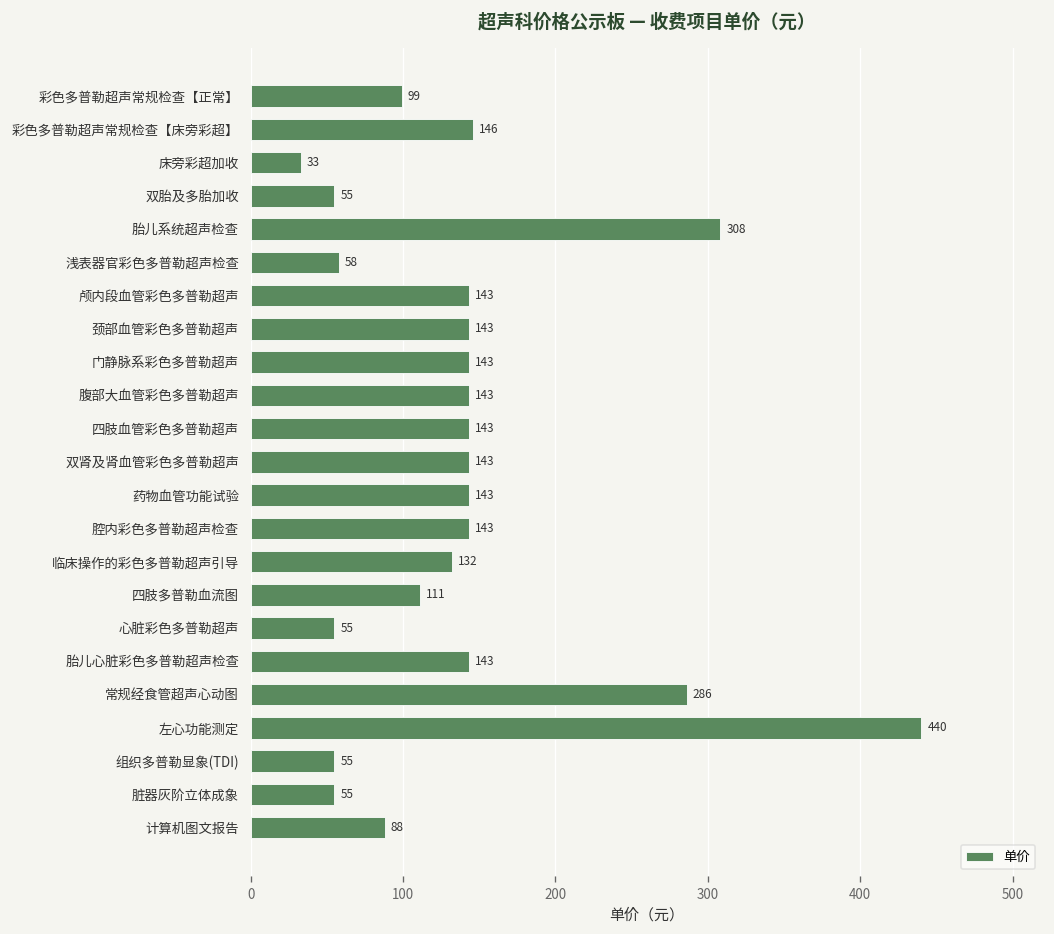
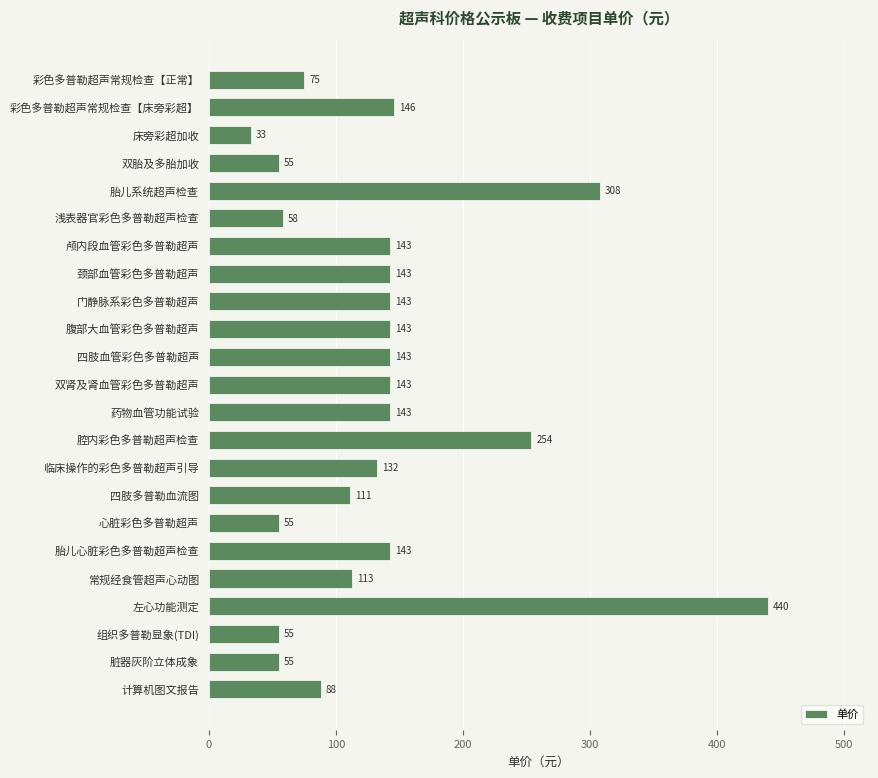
彩色多普勒超声常规检查【正常】: 99 -> 75
腔内彩色多普勒超声检查: 143 -> 254
常规经食管超声心动图: 286 -> 113
